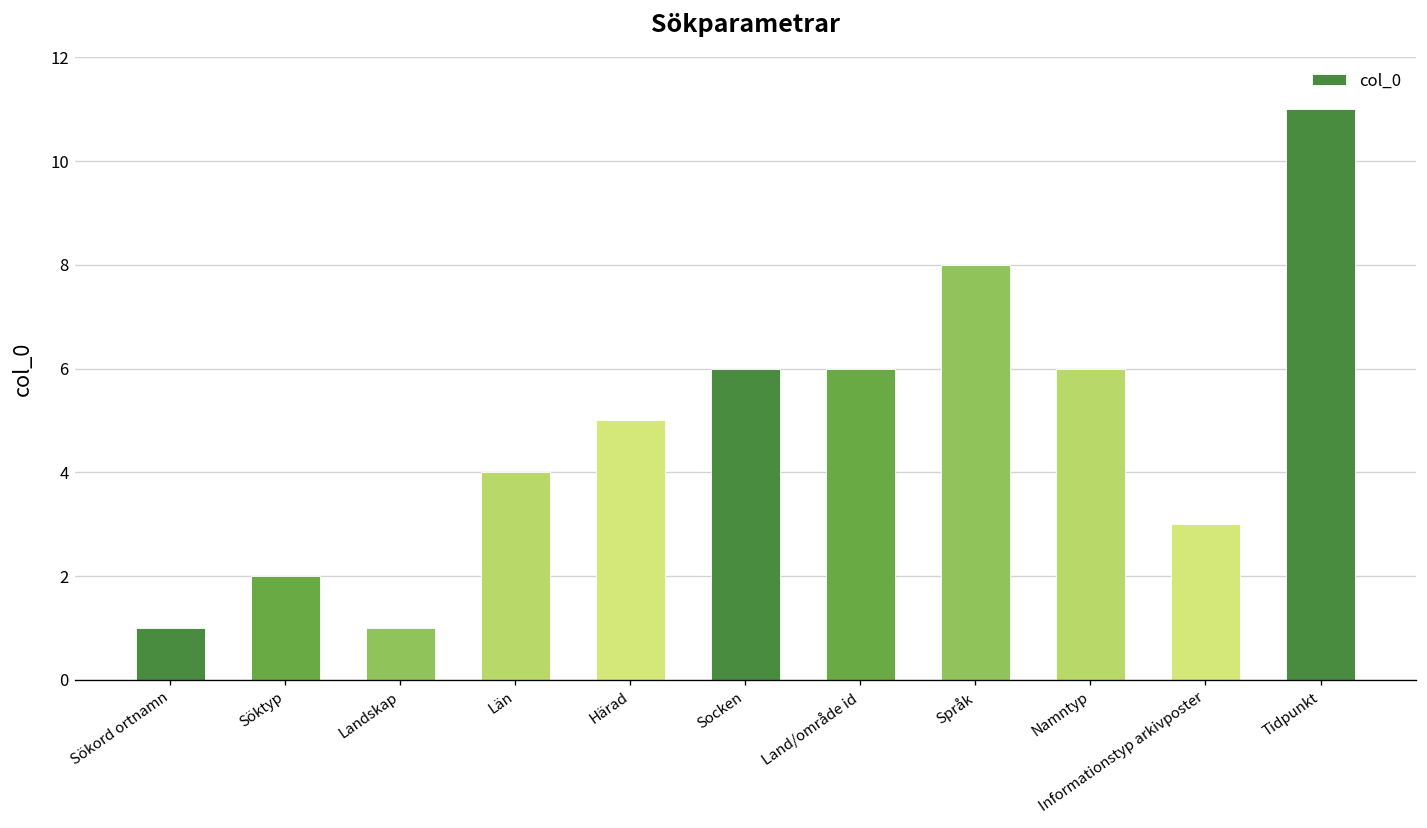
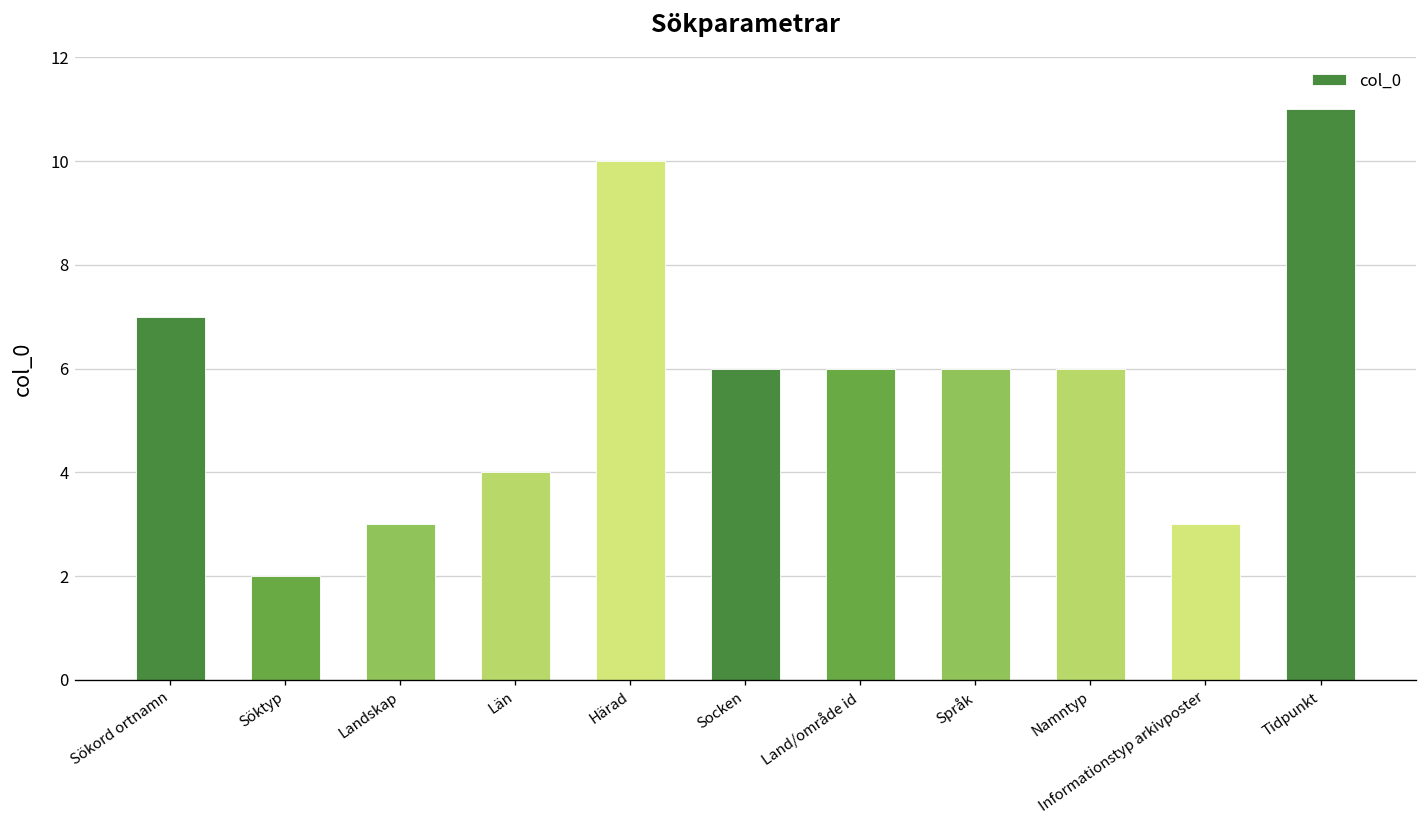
Sökord ortnamn: 1 -> 7
Landskap: 1 -> 3
Härad: 5 -> 10
Språk: 8 -> 6
